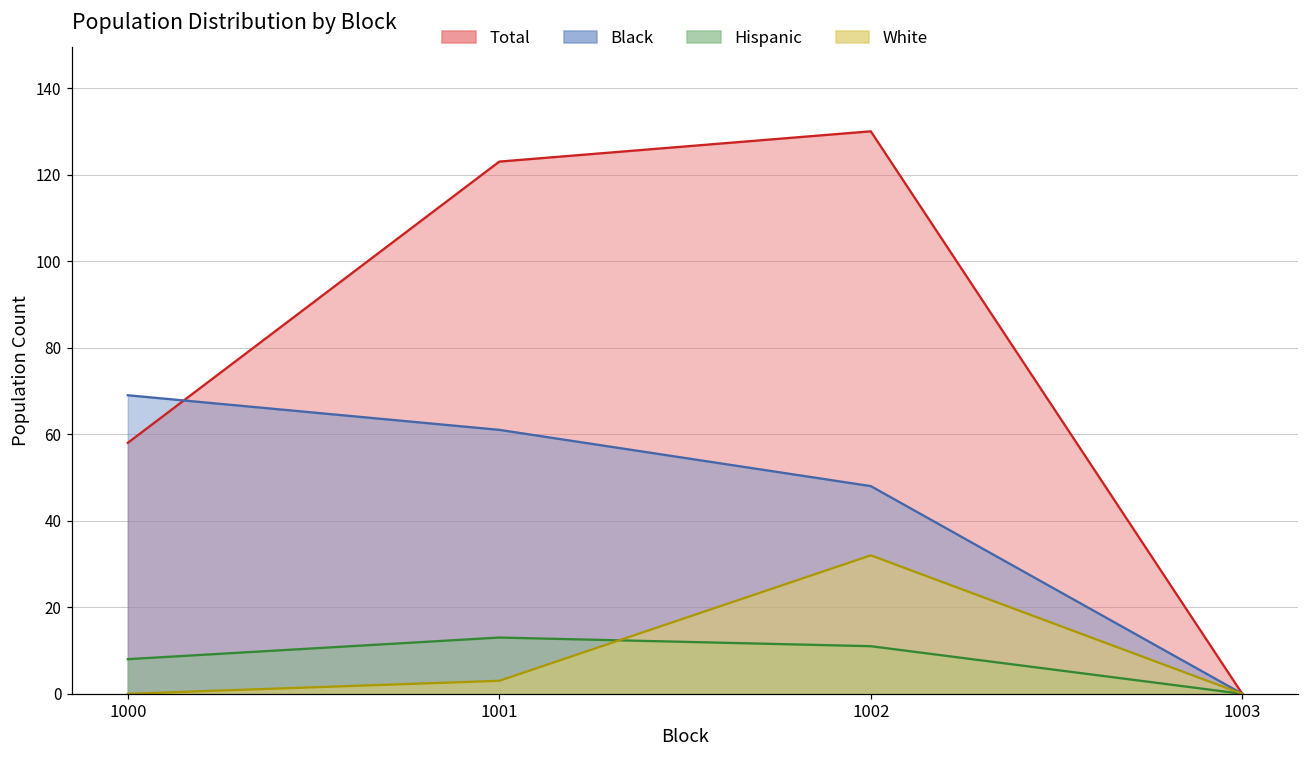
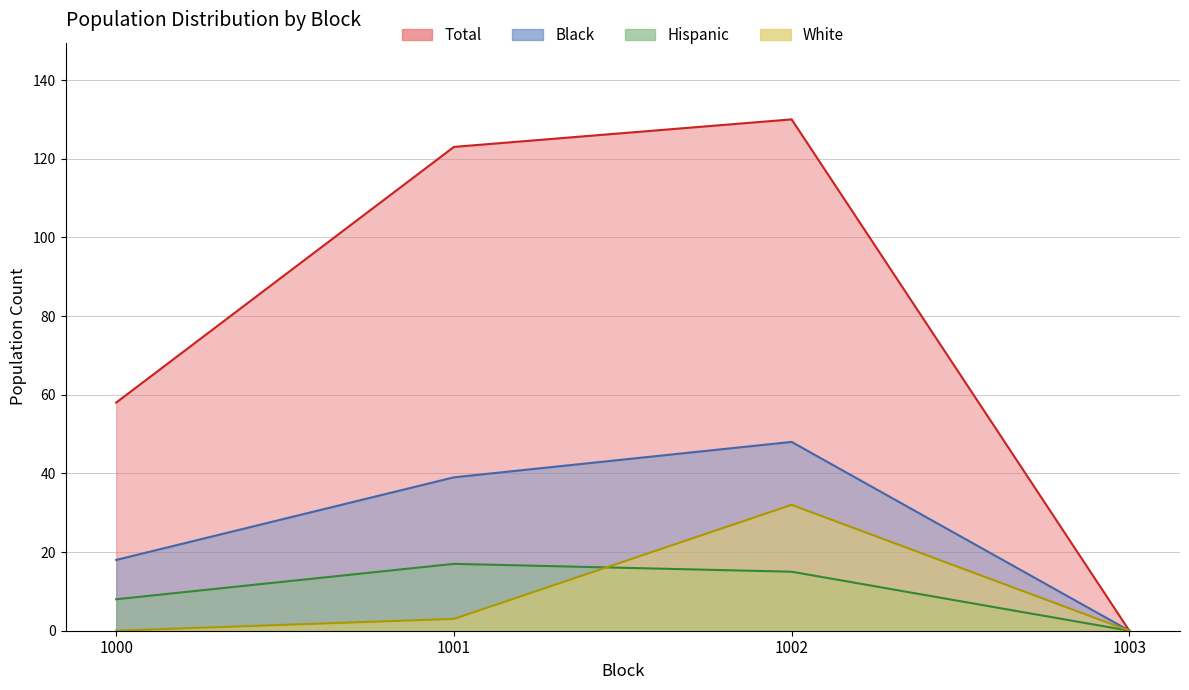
Black, 1000: 69 -> 18
Black, 1001: 61 -> 39
Hispanic, 1001: 13 -> 17
Hispanic, 1002: 11 -> 15
